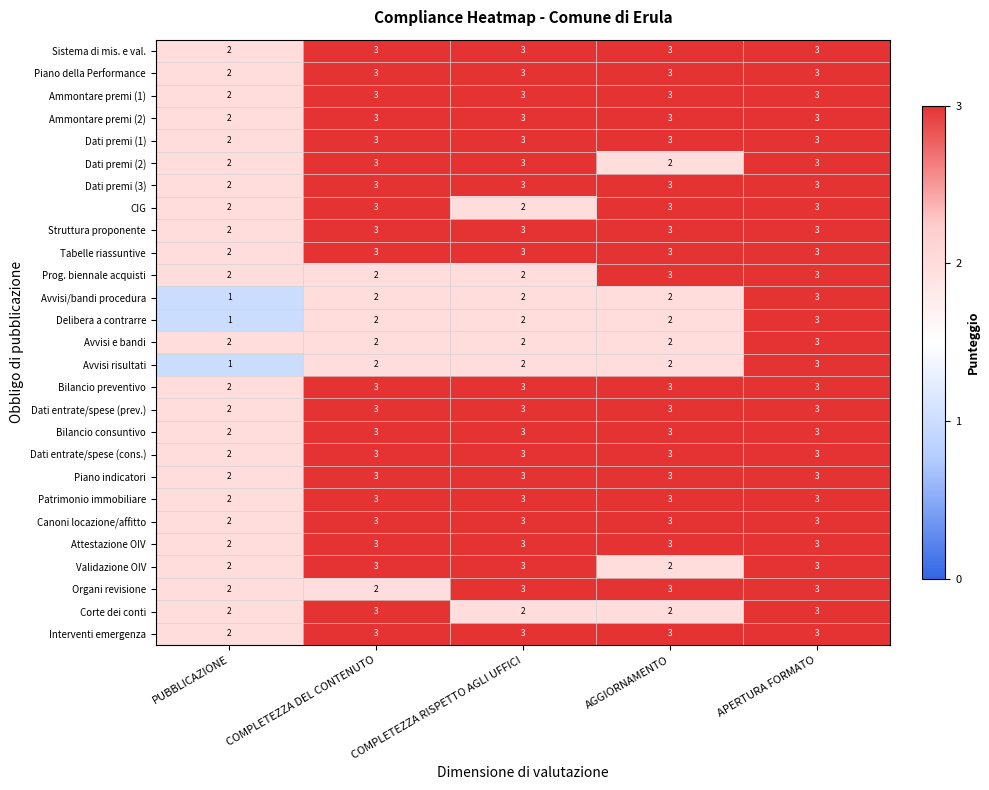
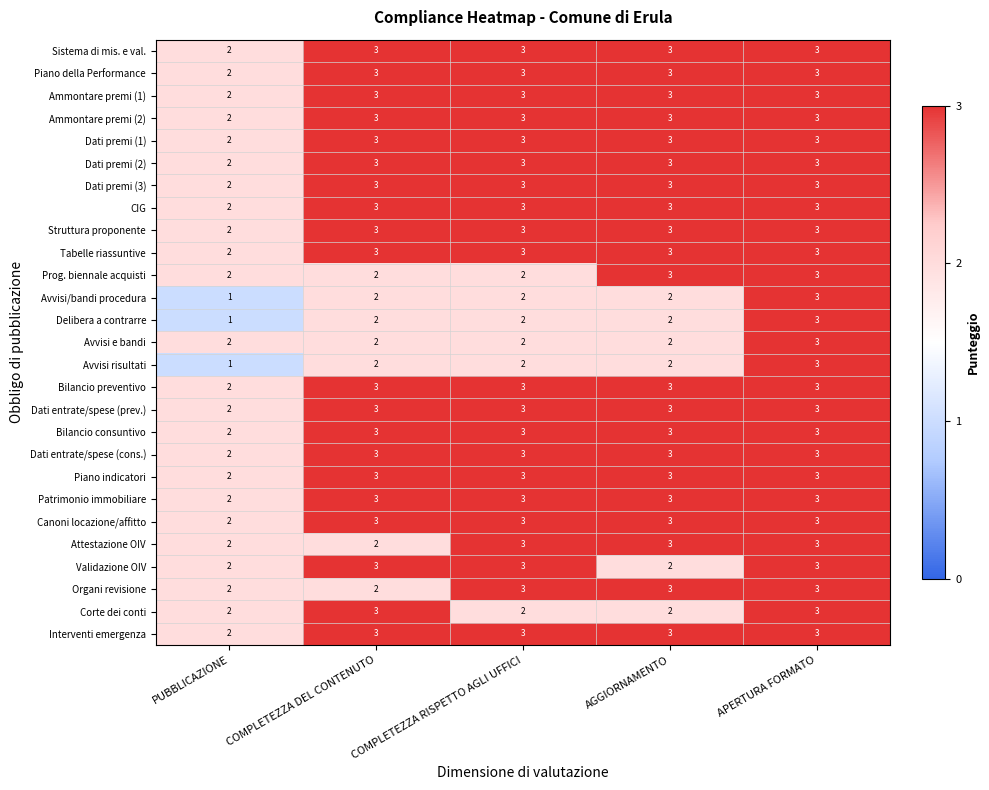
Dati premi (2), AGGIORNAMENTO: 2 -> 3
CIG, COMPLETEZZA RISPETTO AGLI UFFICI: 2 -> 3
Attestazione OIV, COMPLETEZZA DEL CONTENUTO: 3 -> 2
